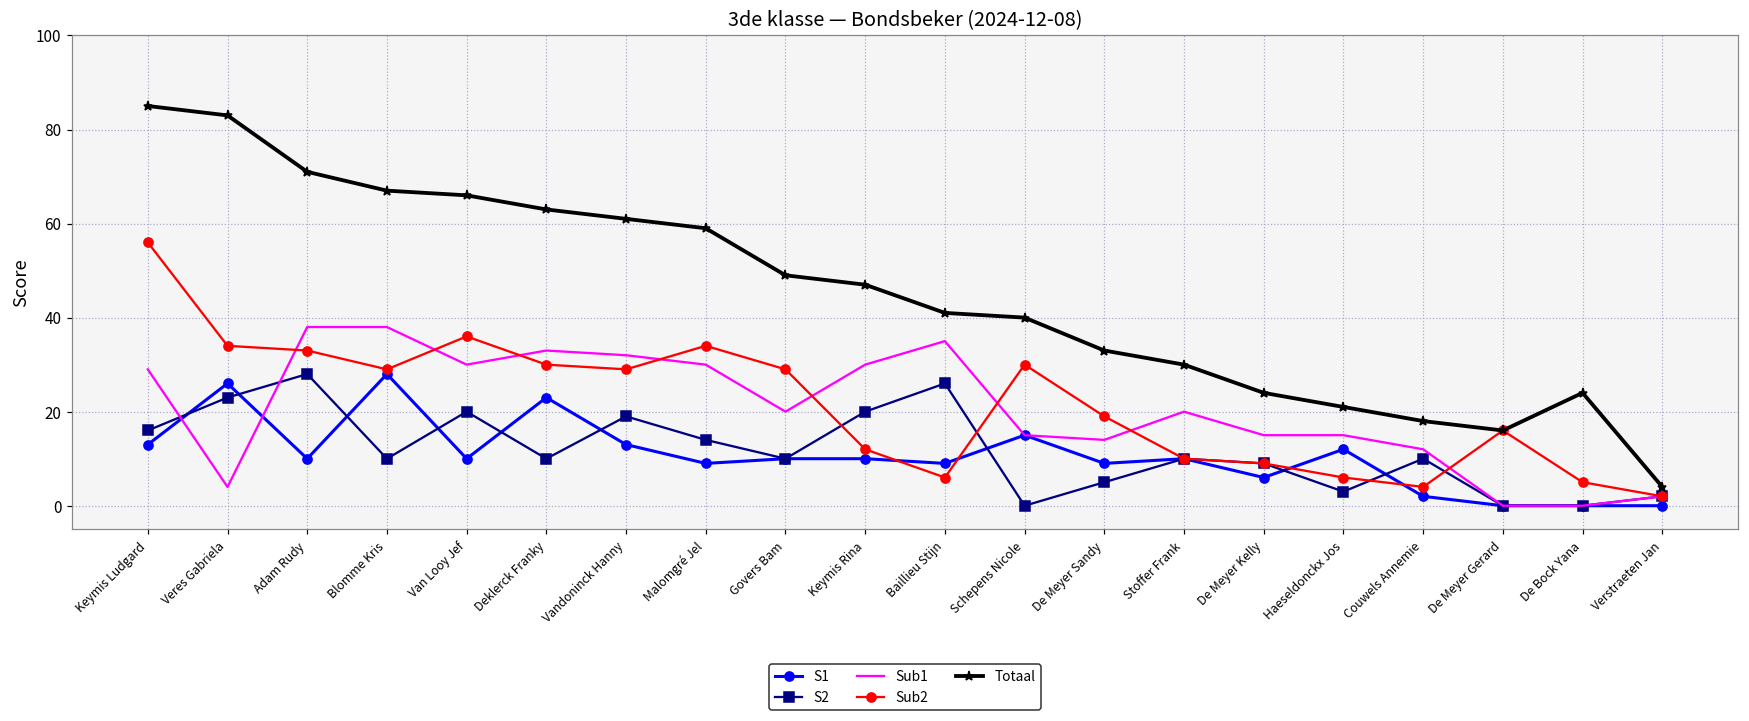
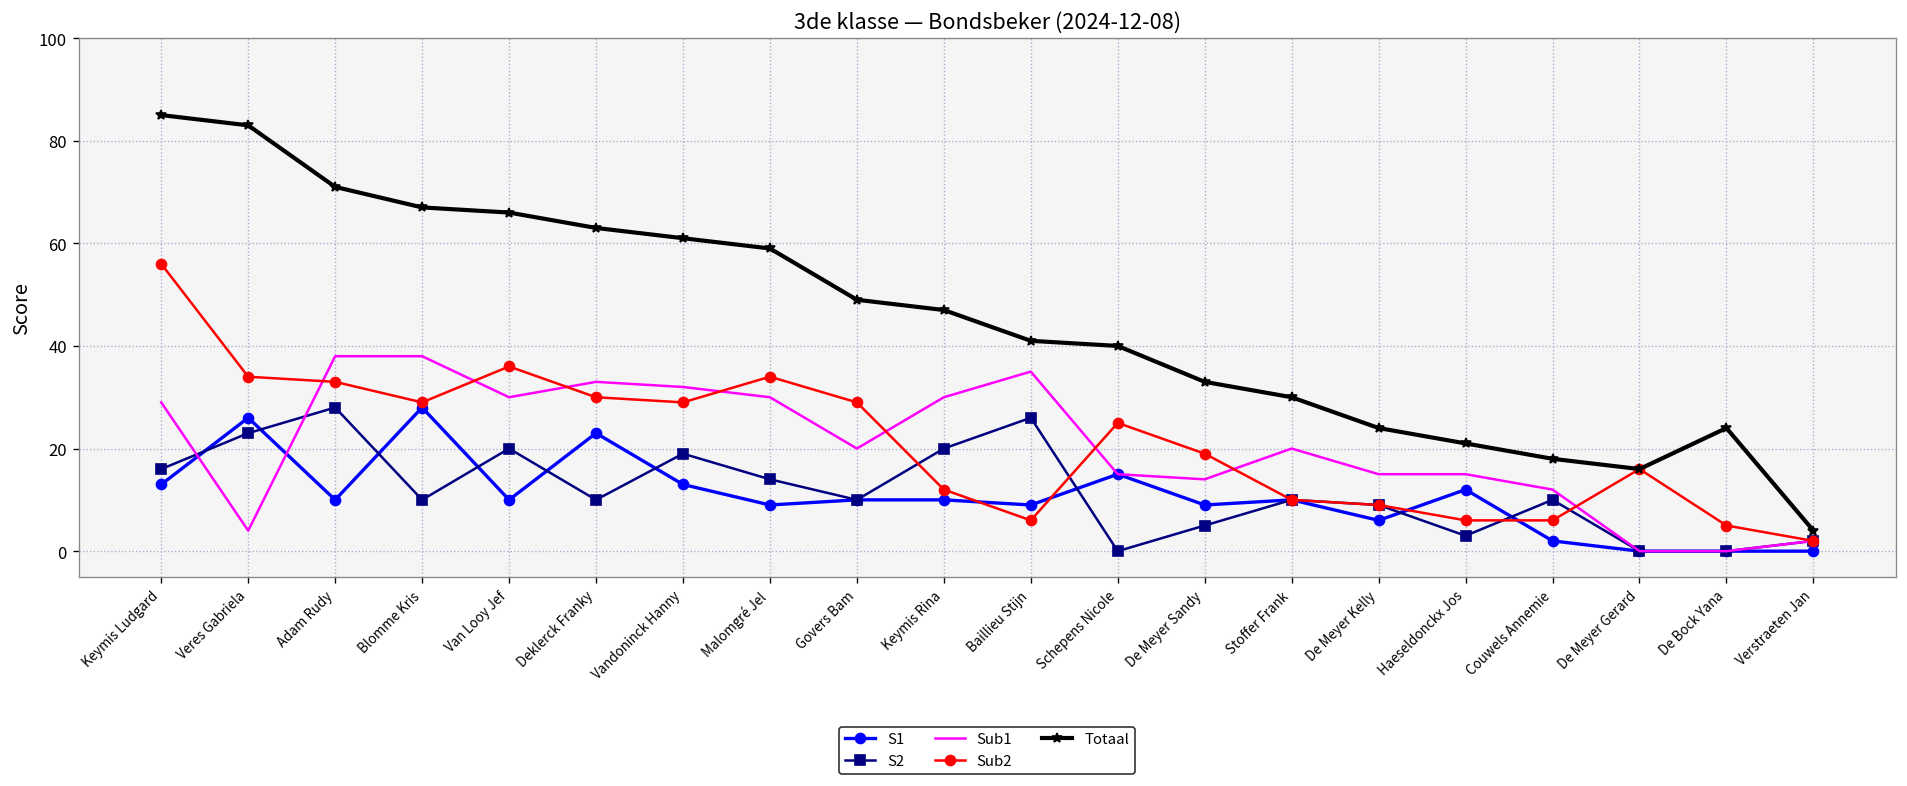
Sub2, Schepens Nicole: 30 -> 25
Sub2, Couwels Annemie: 4 -> 6
